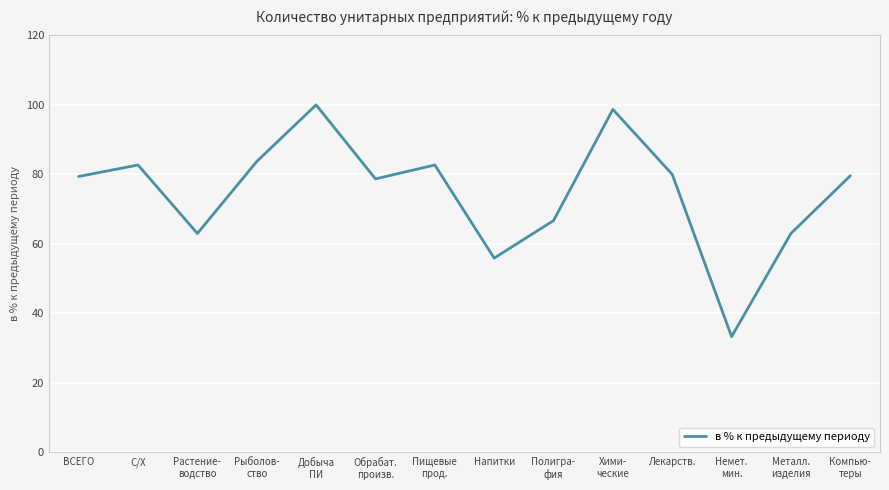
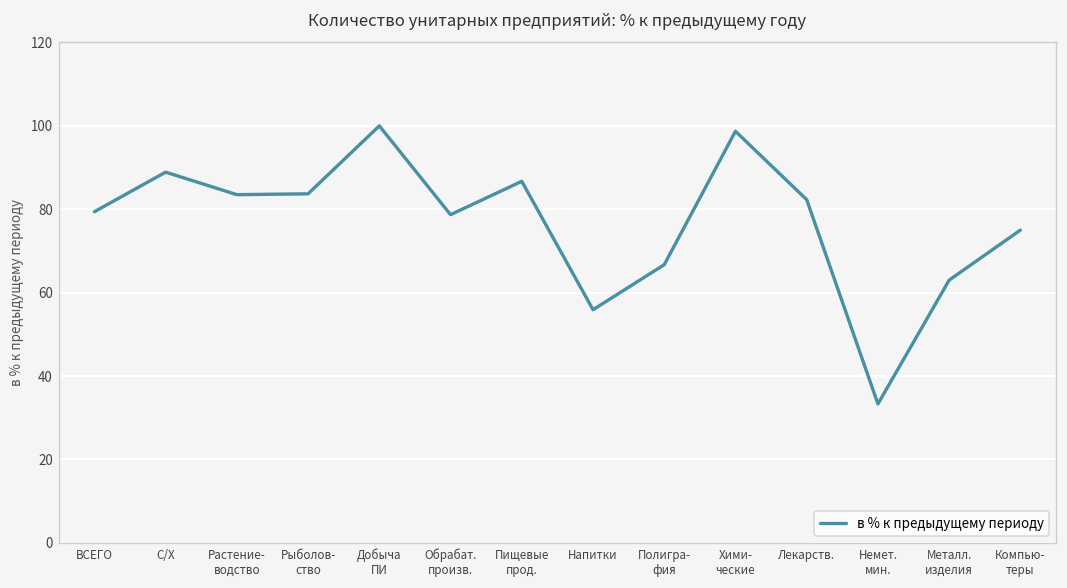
С/Х: 83 -> 89
Растение- водство: 63 -> 84
Пищевые прод.: 83 -> 87
Лекарств.: 80 -> 82
Компью- теры: 80 -> 75
